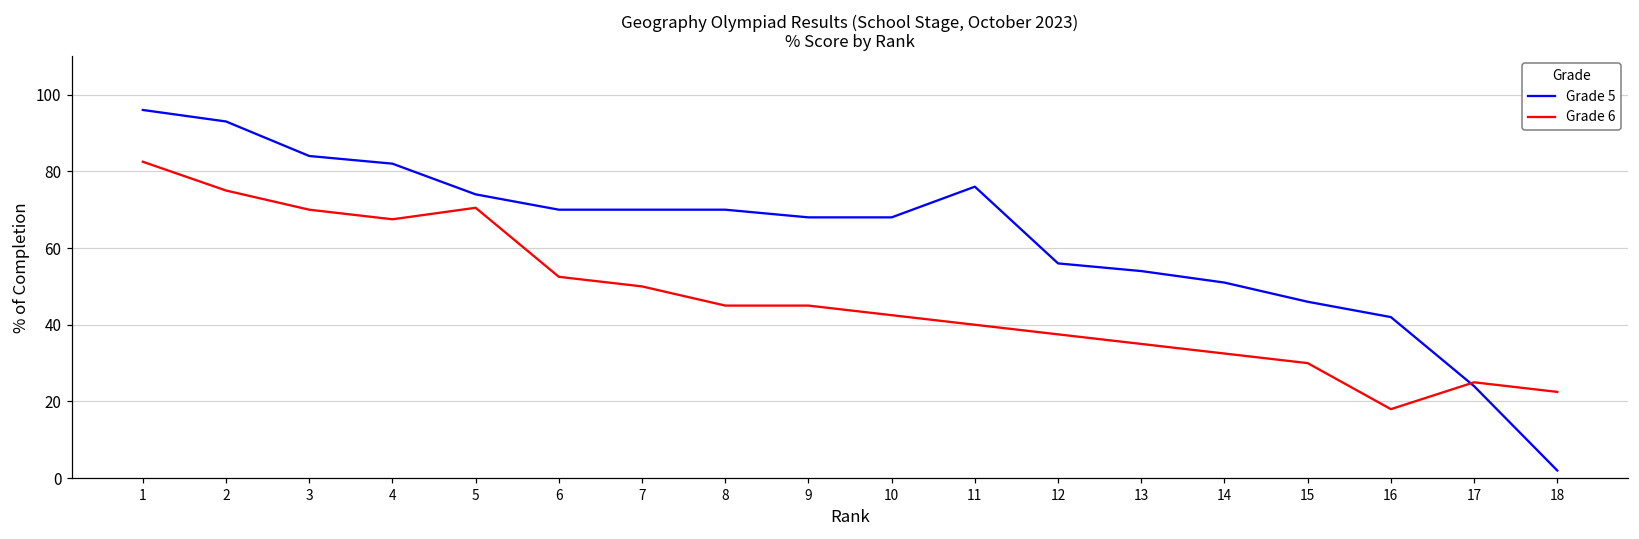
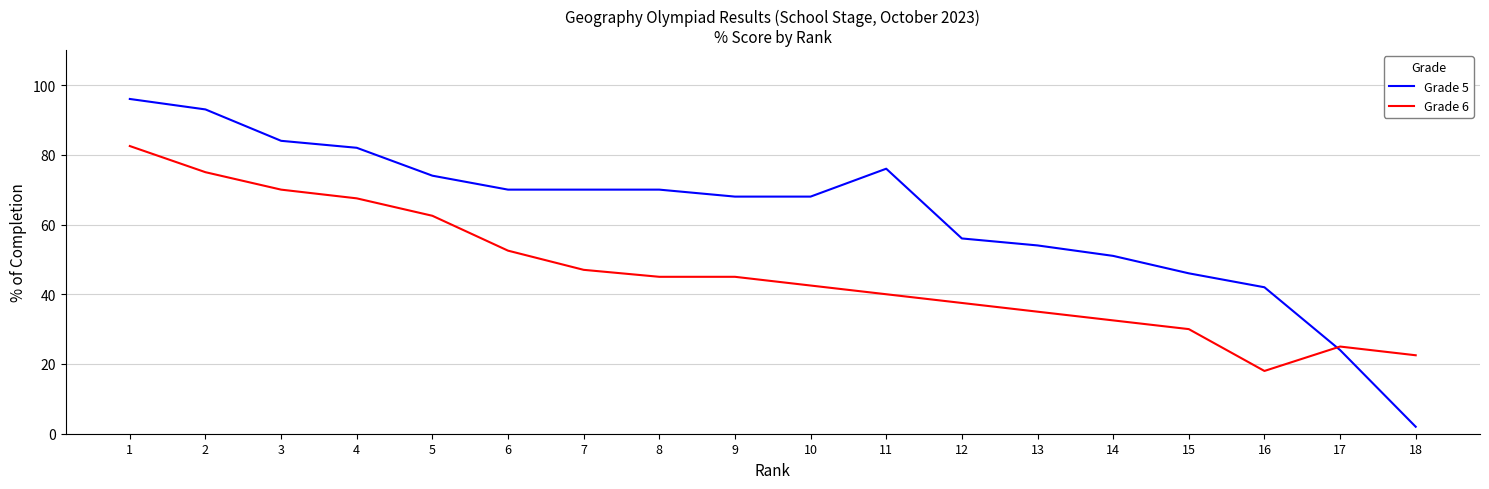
Grade 6, 5: 71 -> 63
Grade 6, 7: 50 -> 47
